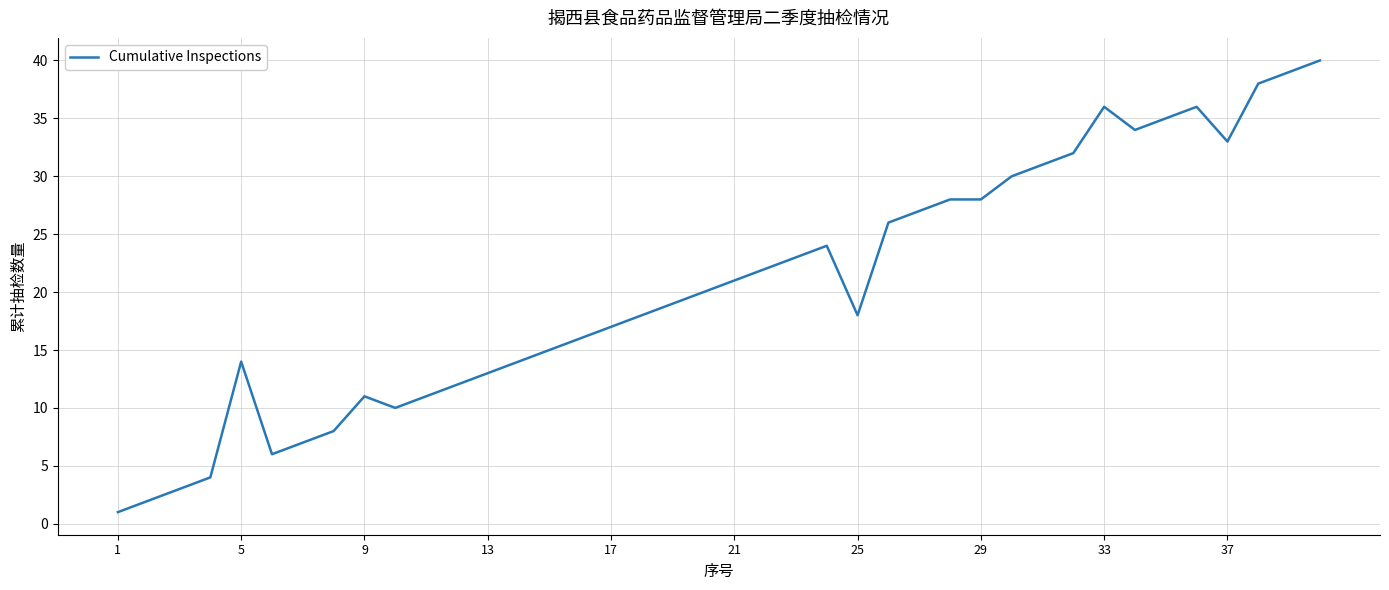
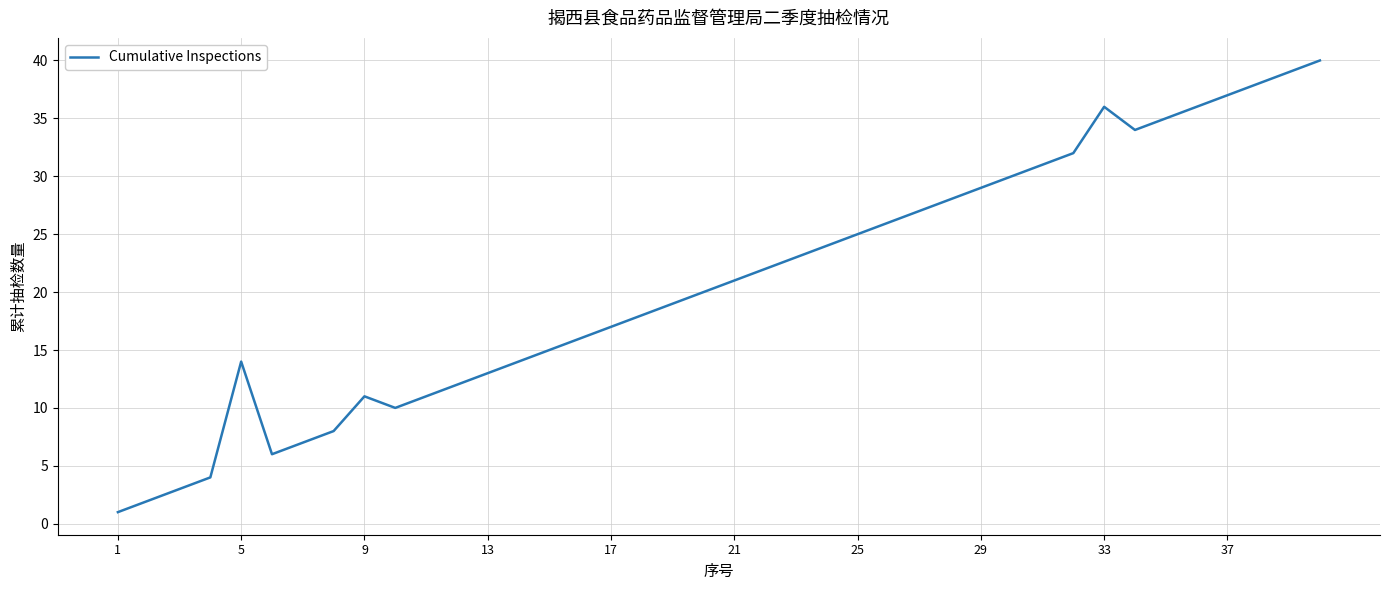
25: 18 -> 25
29: 28 -> 29
37: 33 -> 37
